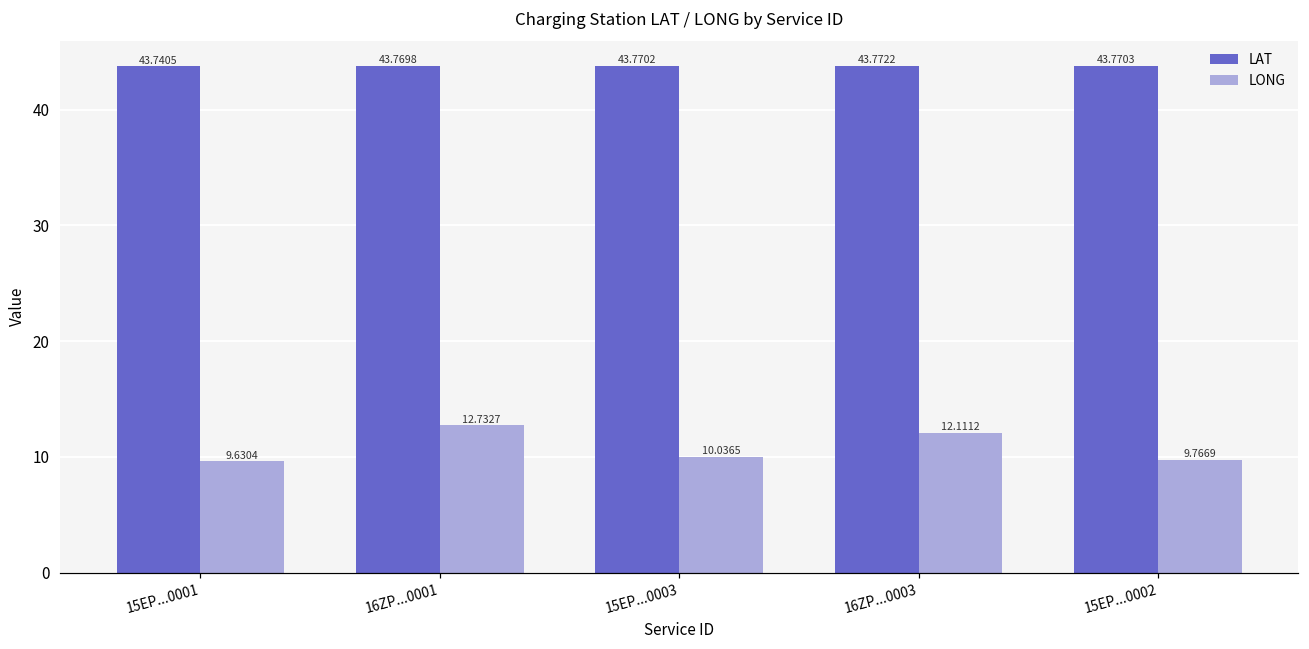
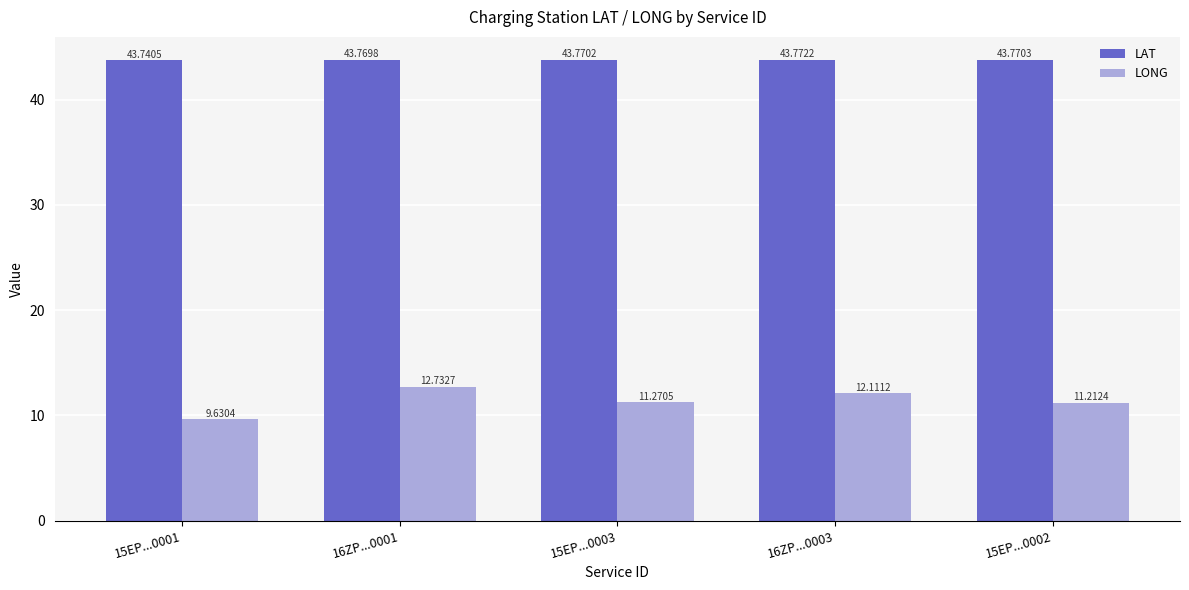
LONG, 15EP...0003: 10.0365 -> 11.2705
LONG, 15EP...0002: 9.7669 -> 11.2124
